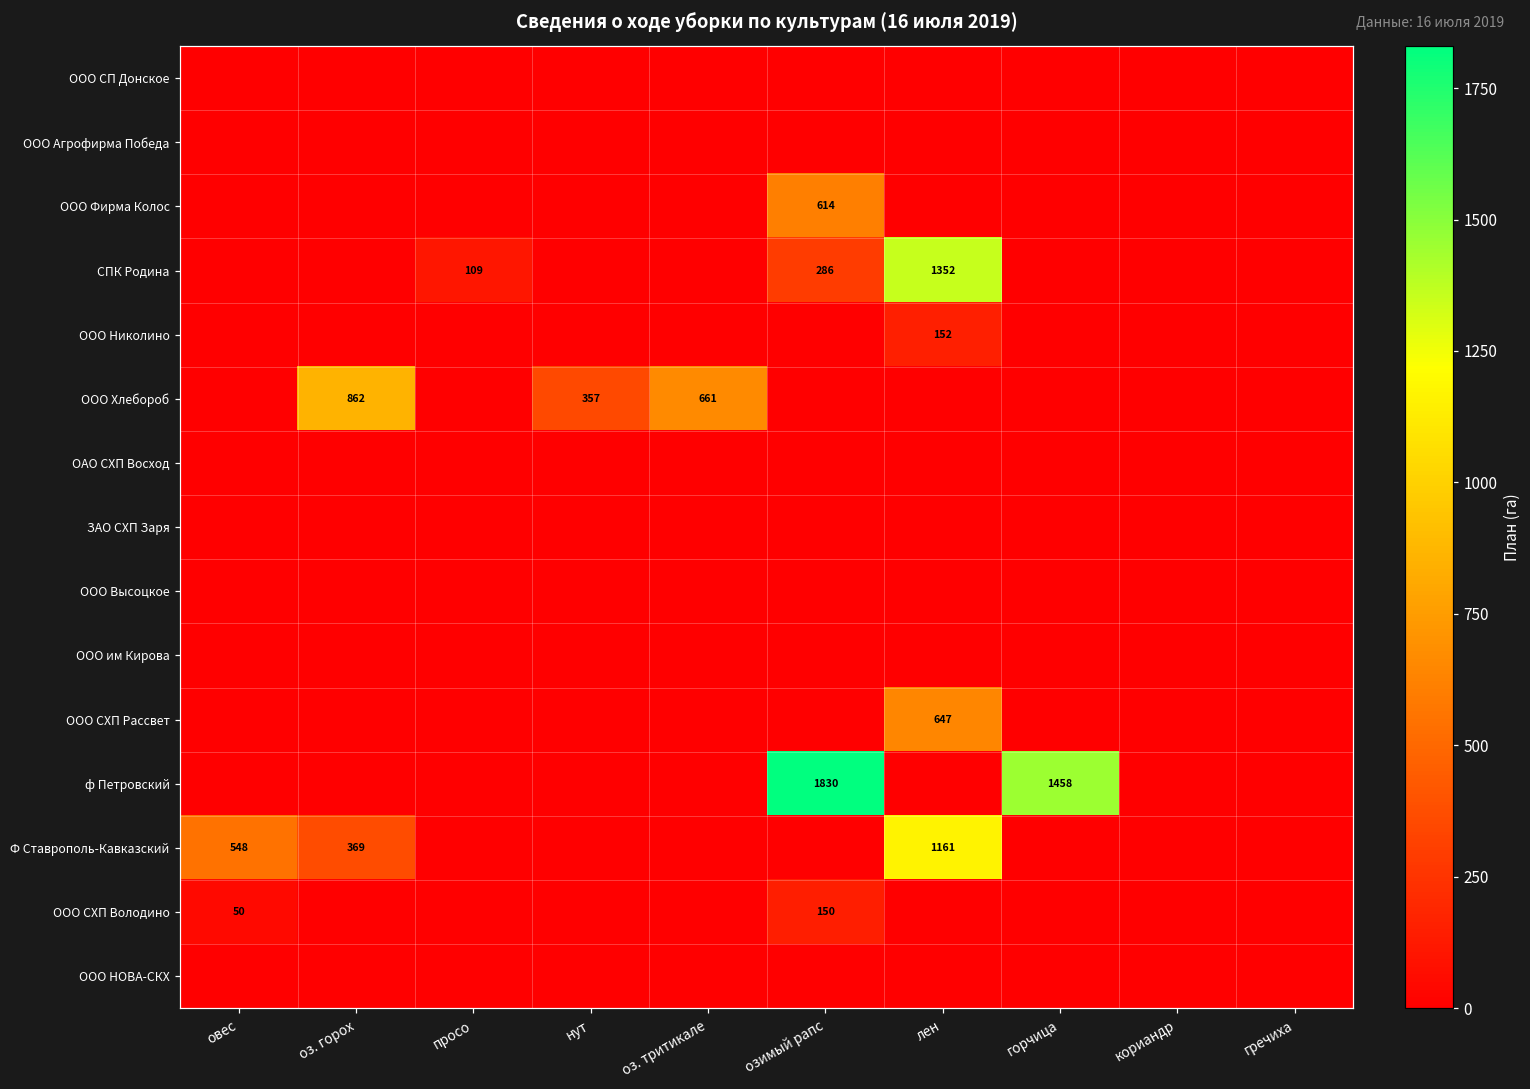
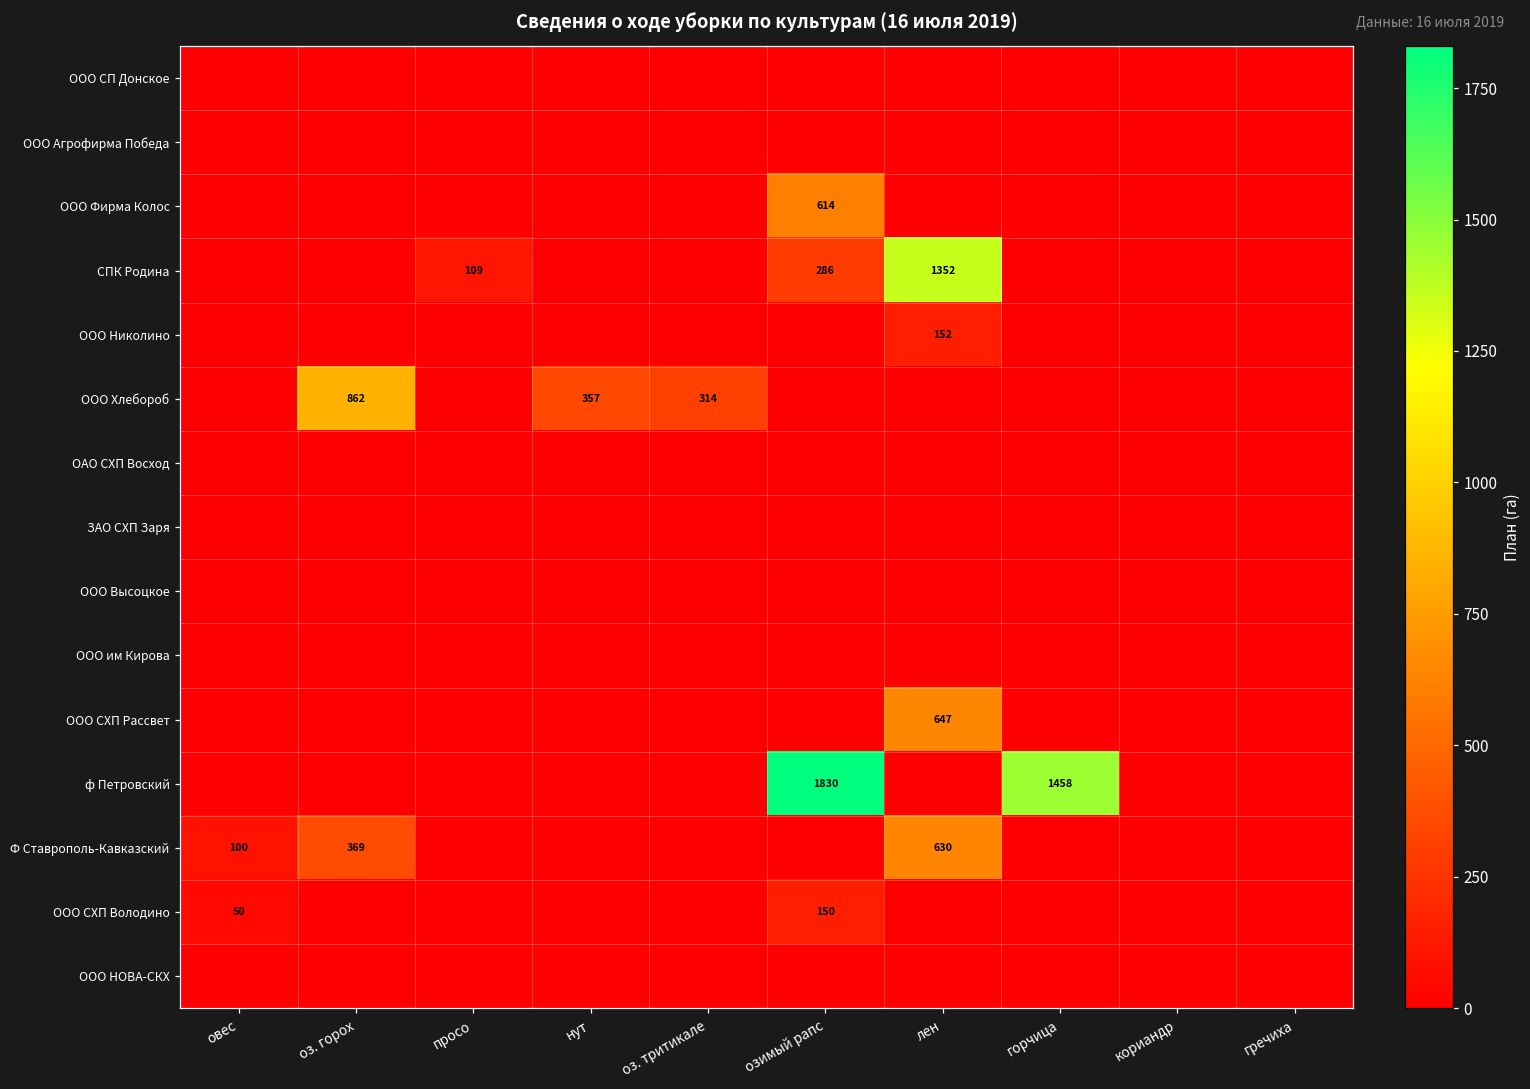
ООО Хлебороб, оз. тритикале: 661 -> 314
Ф Ставрополь-Кавказский, овес: 548 -> 100
Ф Ставрополь-Кавказский, лен: 1161 -> 630
